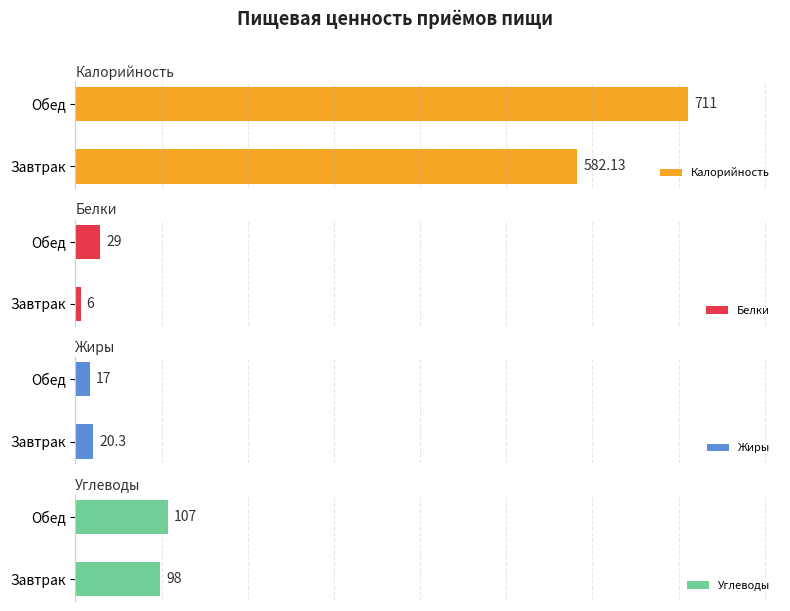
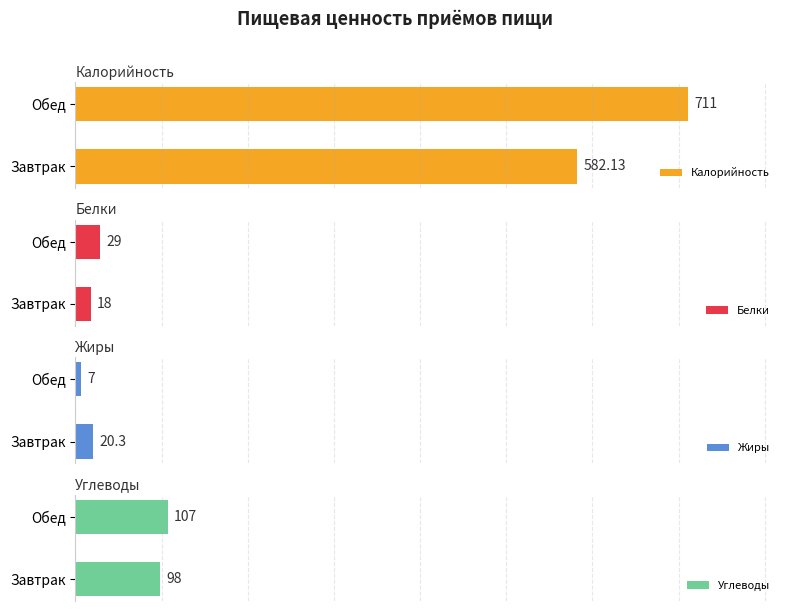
Белки, Завтрак: 6 -> 18
Жиры, Обед: 17 -> 7
